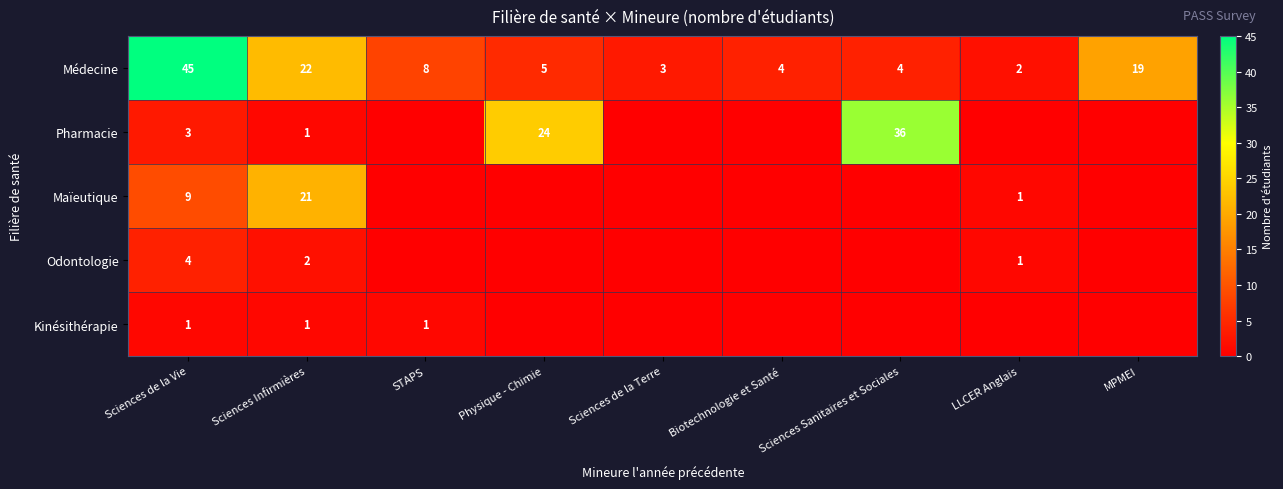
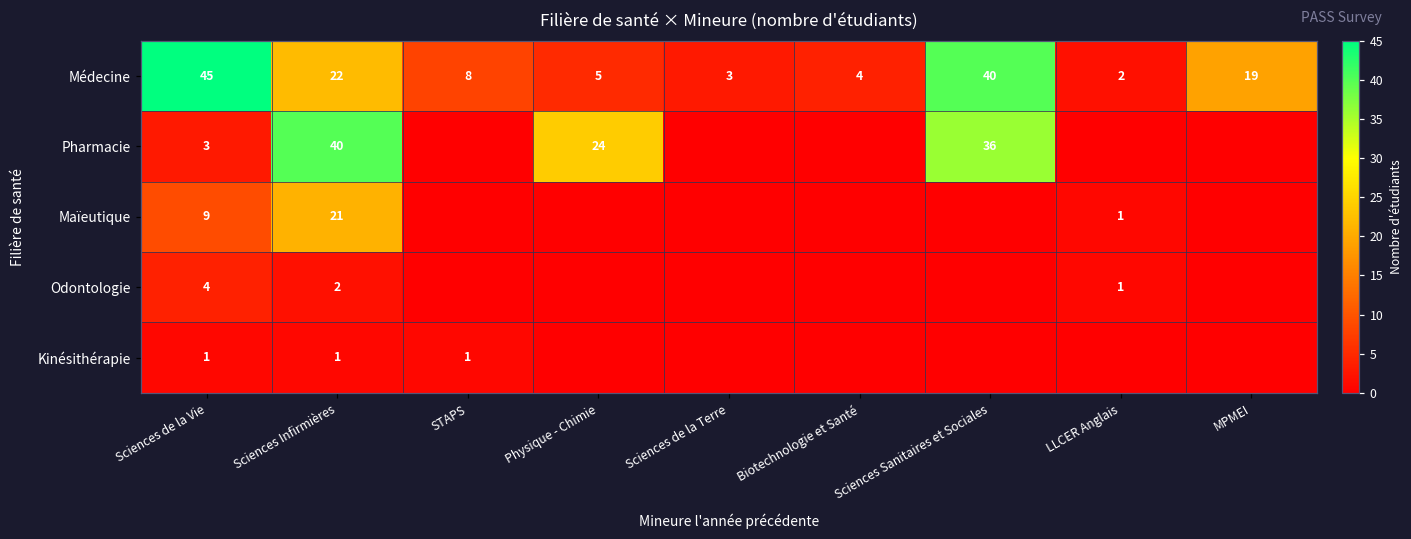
Médecine, Sciences Sanitaires et Sociales: 4 -> 40
Pharmacie, Sciences Infirmières: 1 -> 40
